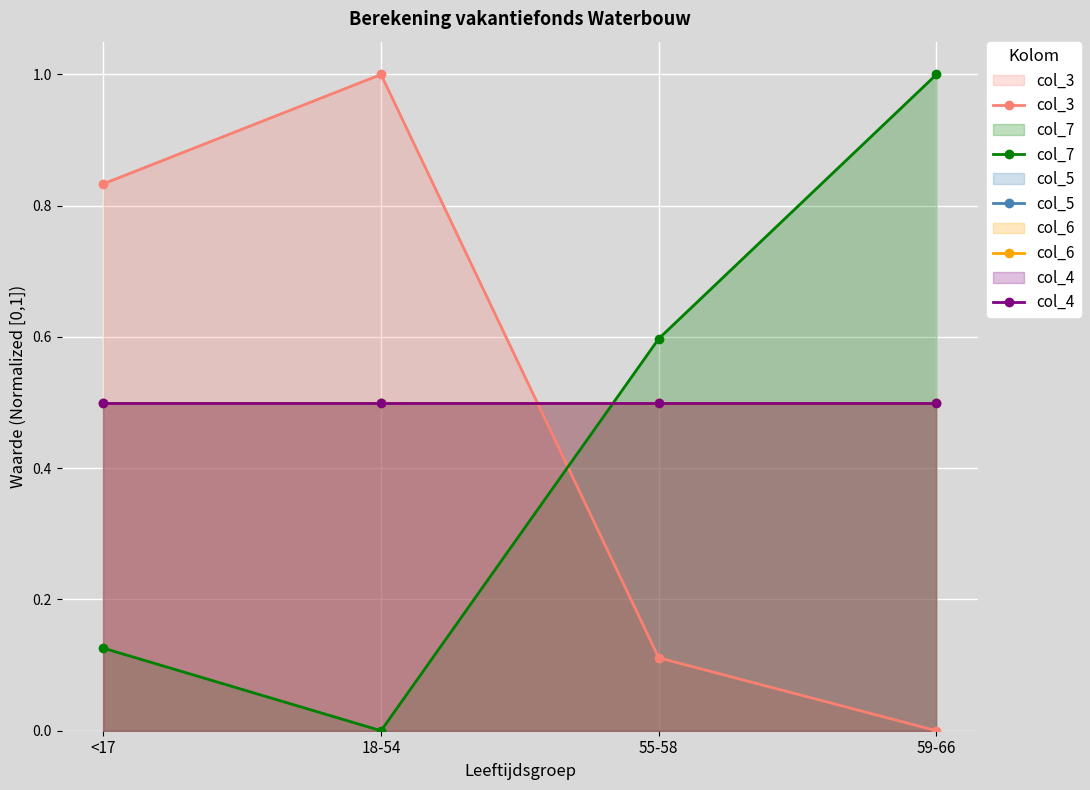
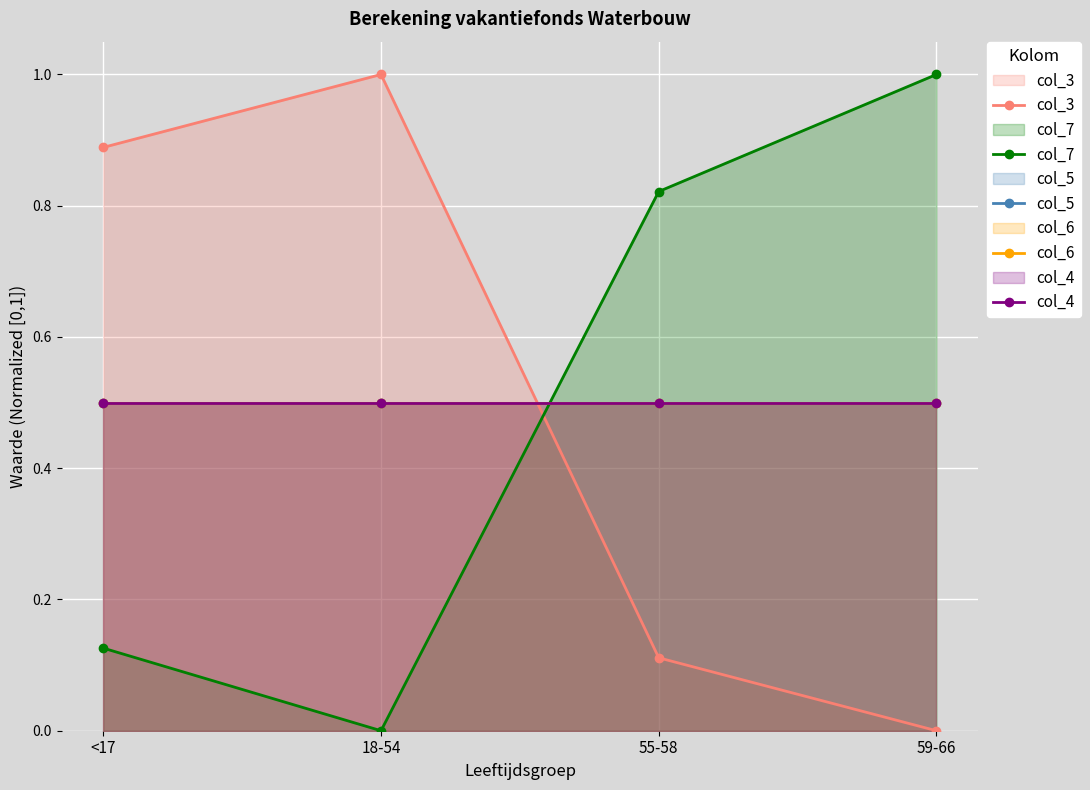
col_3, <17: 0.83 -> 0.89
col_7, 55-58: 0.60 -> 0.82
